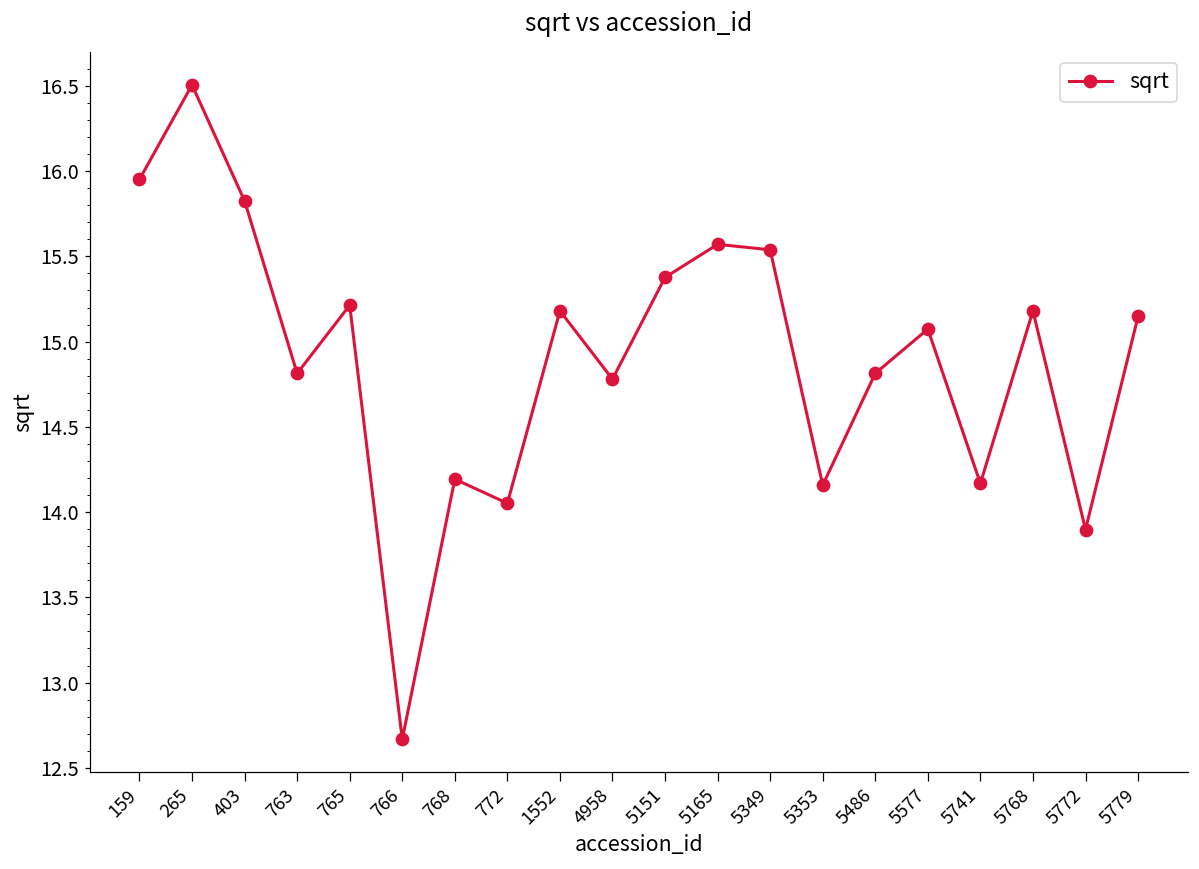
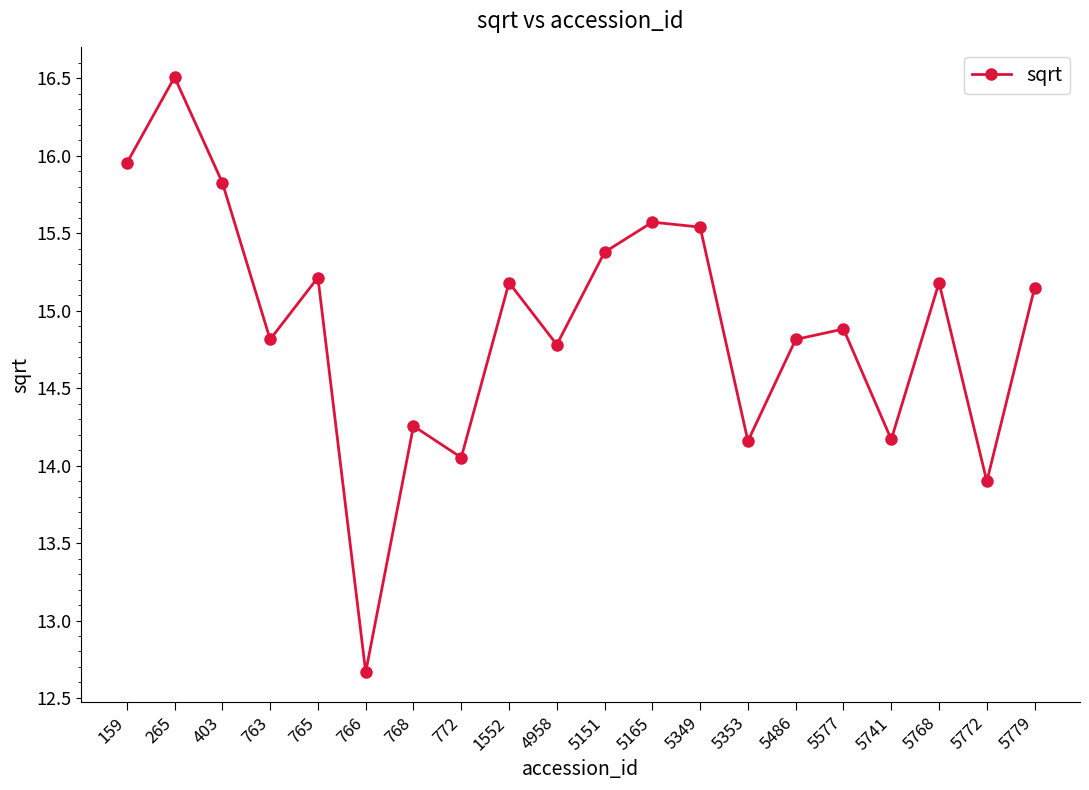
768: 14.19 -> 14.25
5577: 15.07 -> 14.88
